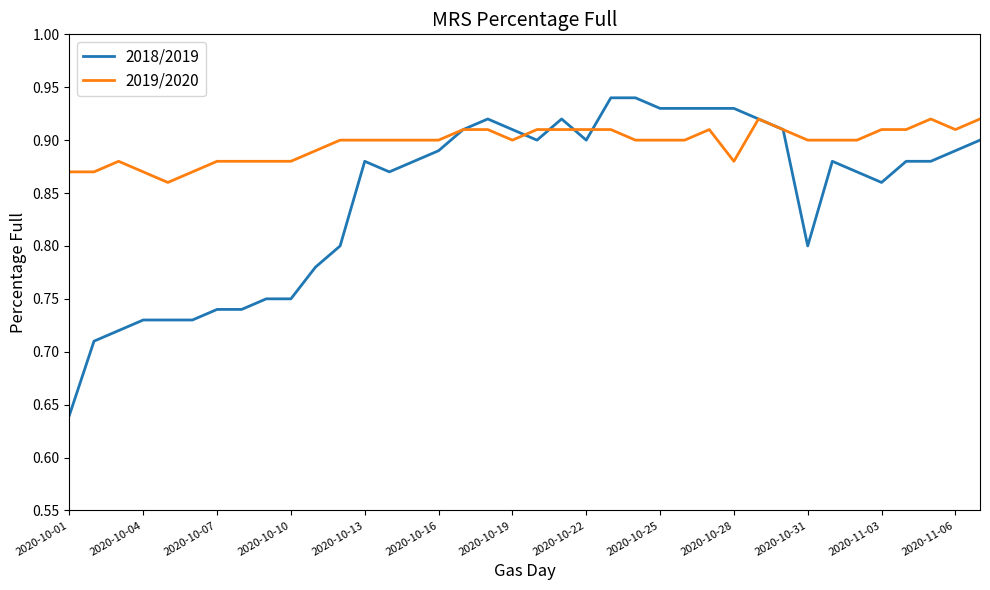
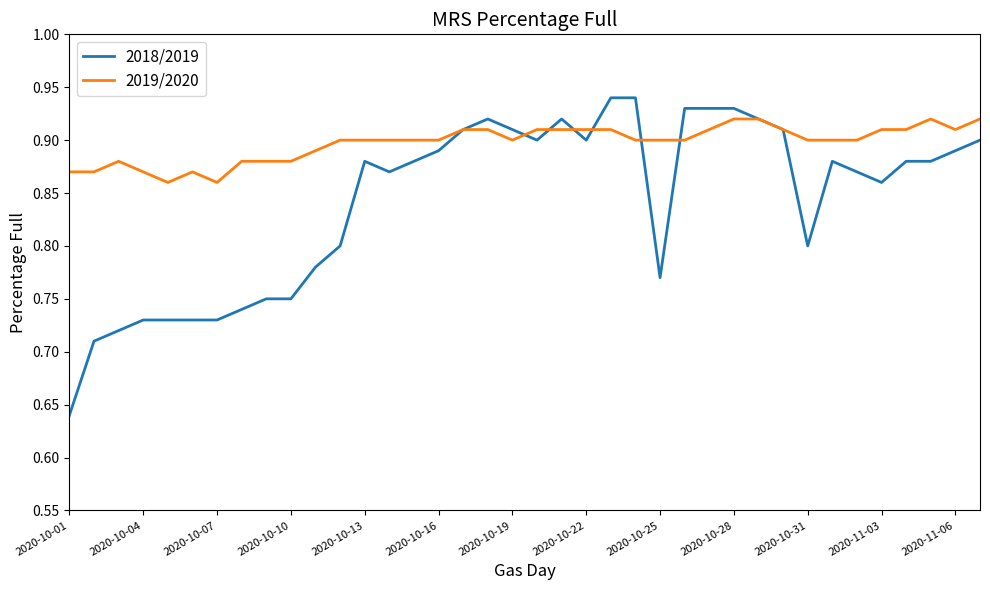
2018/2019, 2020-10-07: 0.74 -> 0.73
2019/2020, 2020-10-07: 0.88 -> 0.86
2018/2019, 2020-10-25: 0.93 -> 0.77
2019/2020, 2020-10-28: 0.88 -> 0.92
